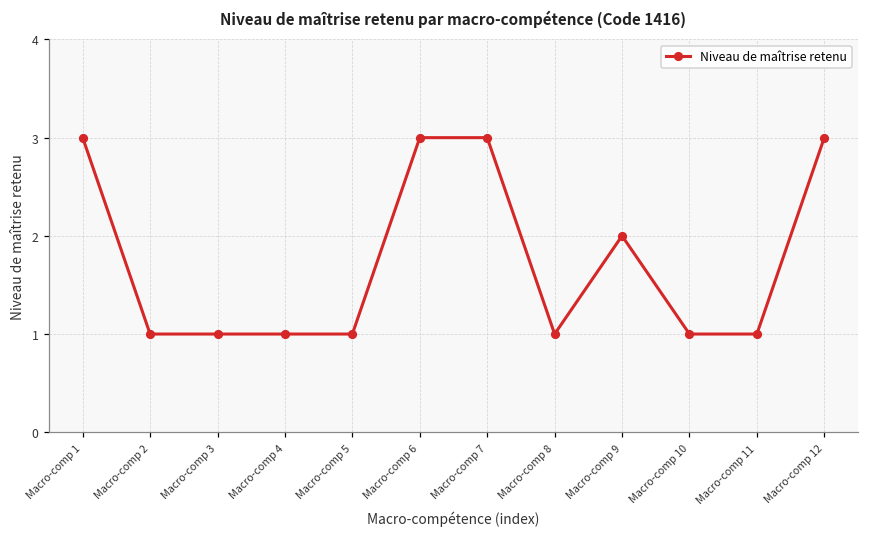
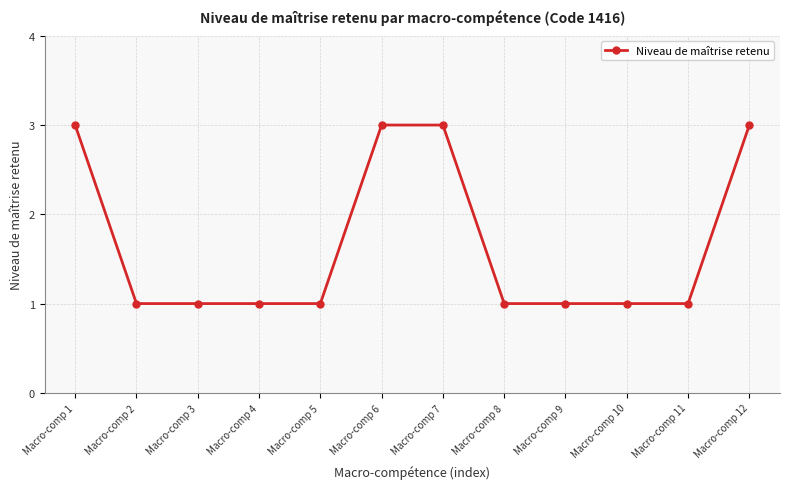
Macro-comp 9: 2 -> 1
